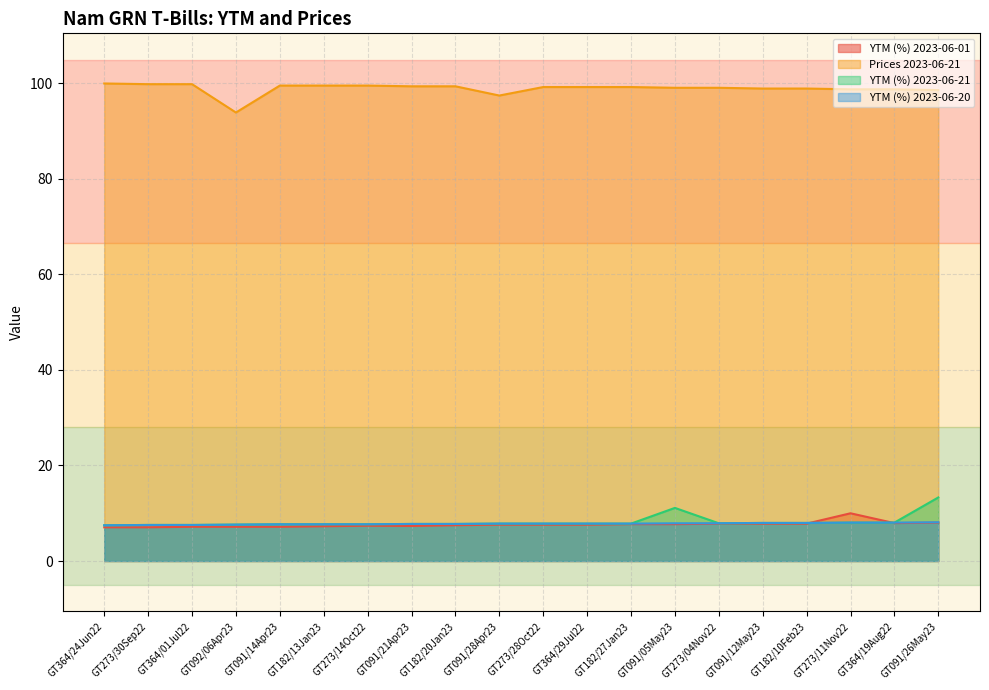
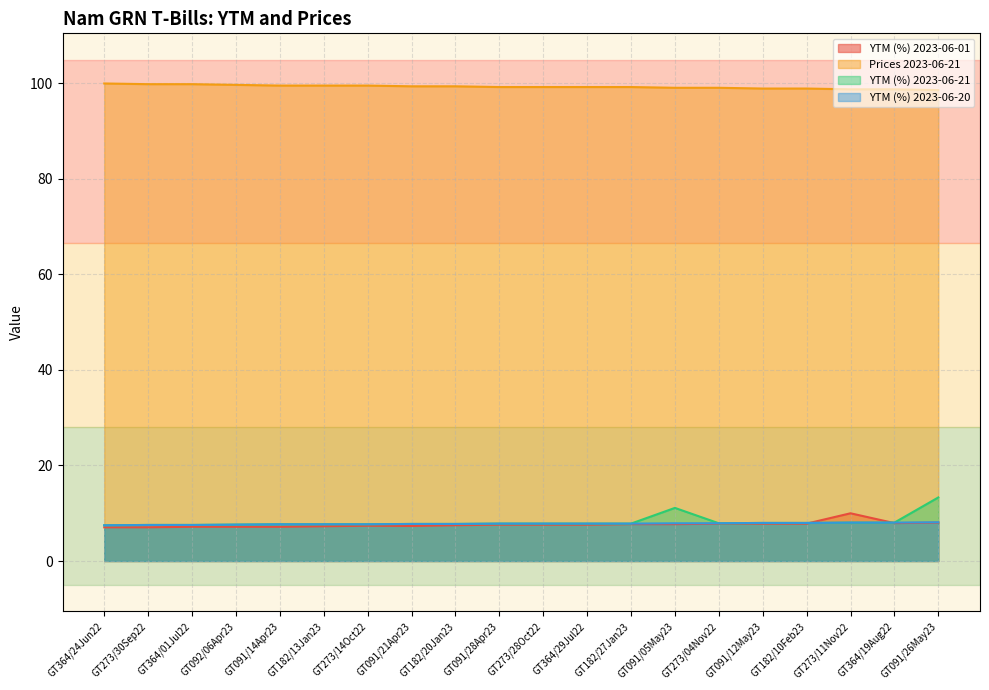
Prices 2023-06-21, GT092/06Apr23: 94 -> 100
Prices 2023-06-21, GT091/28Apr23: 97 -> 99
